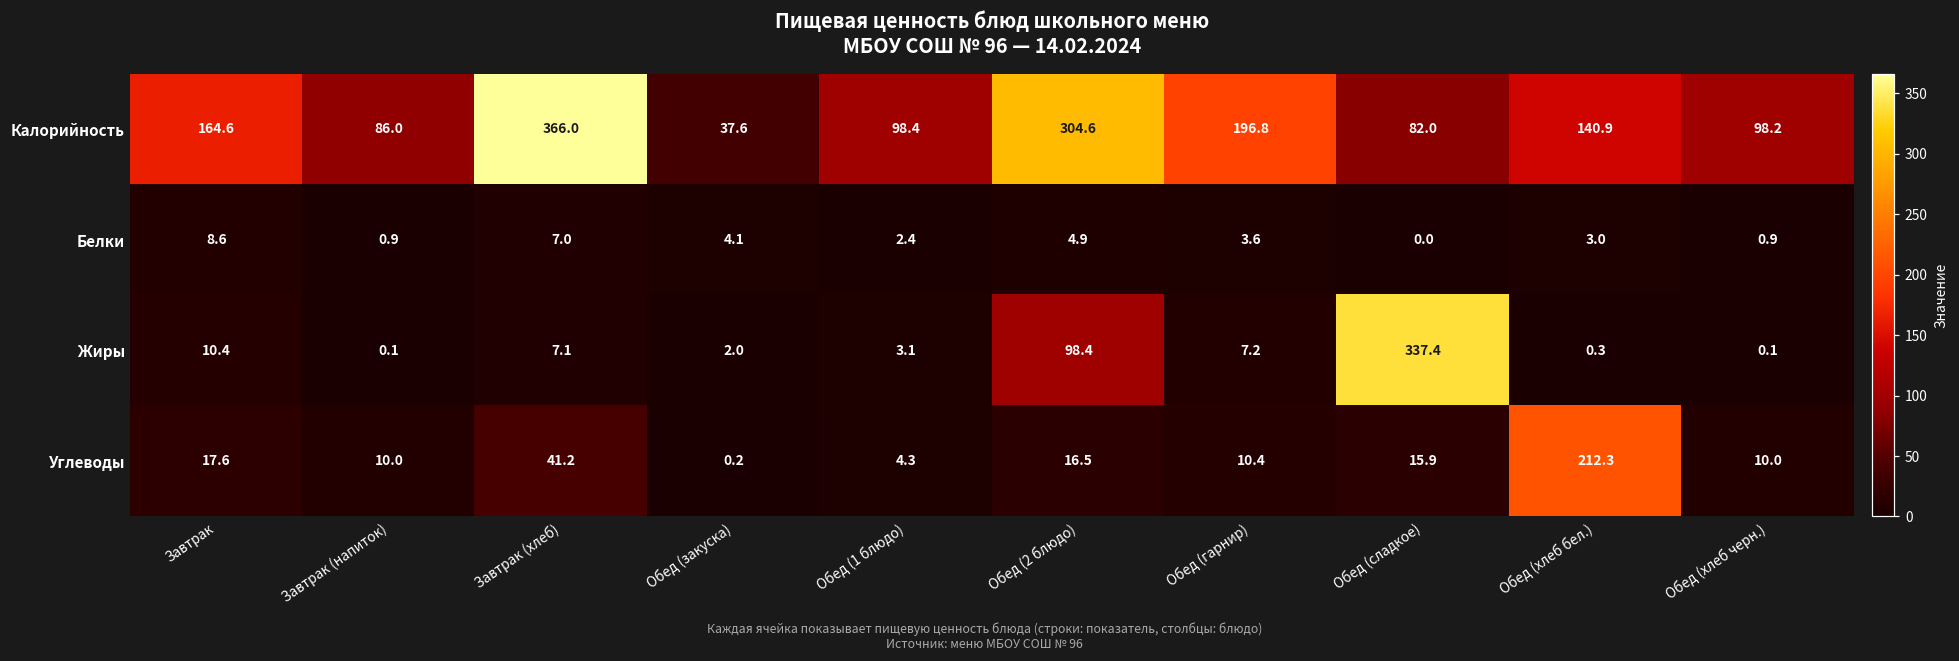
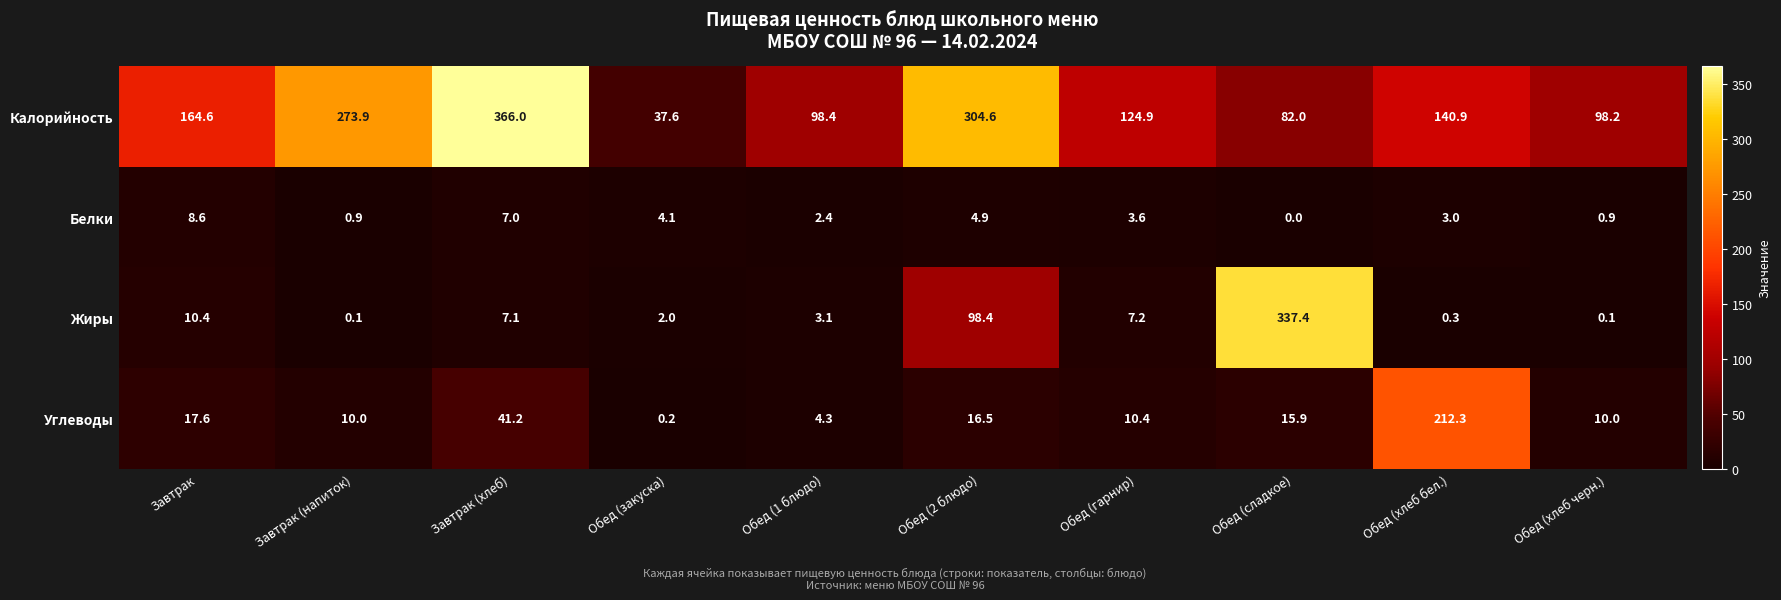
Калорийность, Завтрак (напиток): 86.0 -> 273.9
Калорийность, Обед (гарнир): 196.8 -> 124.9
